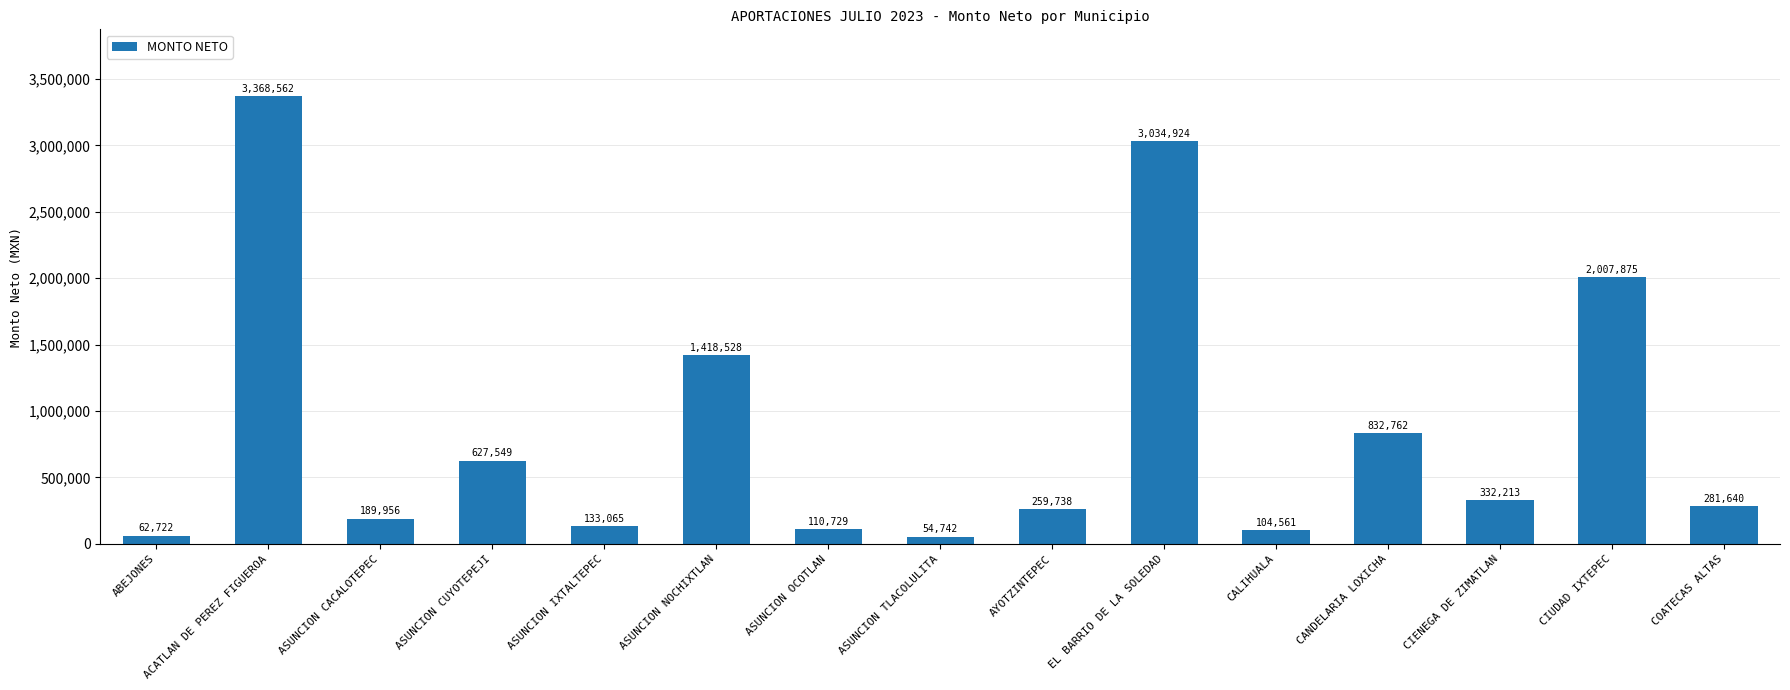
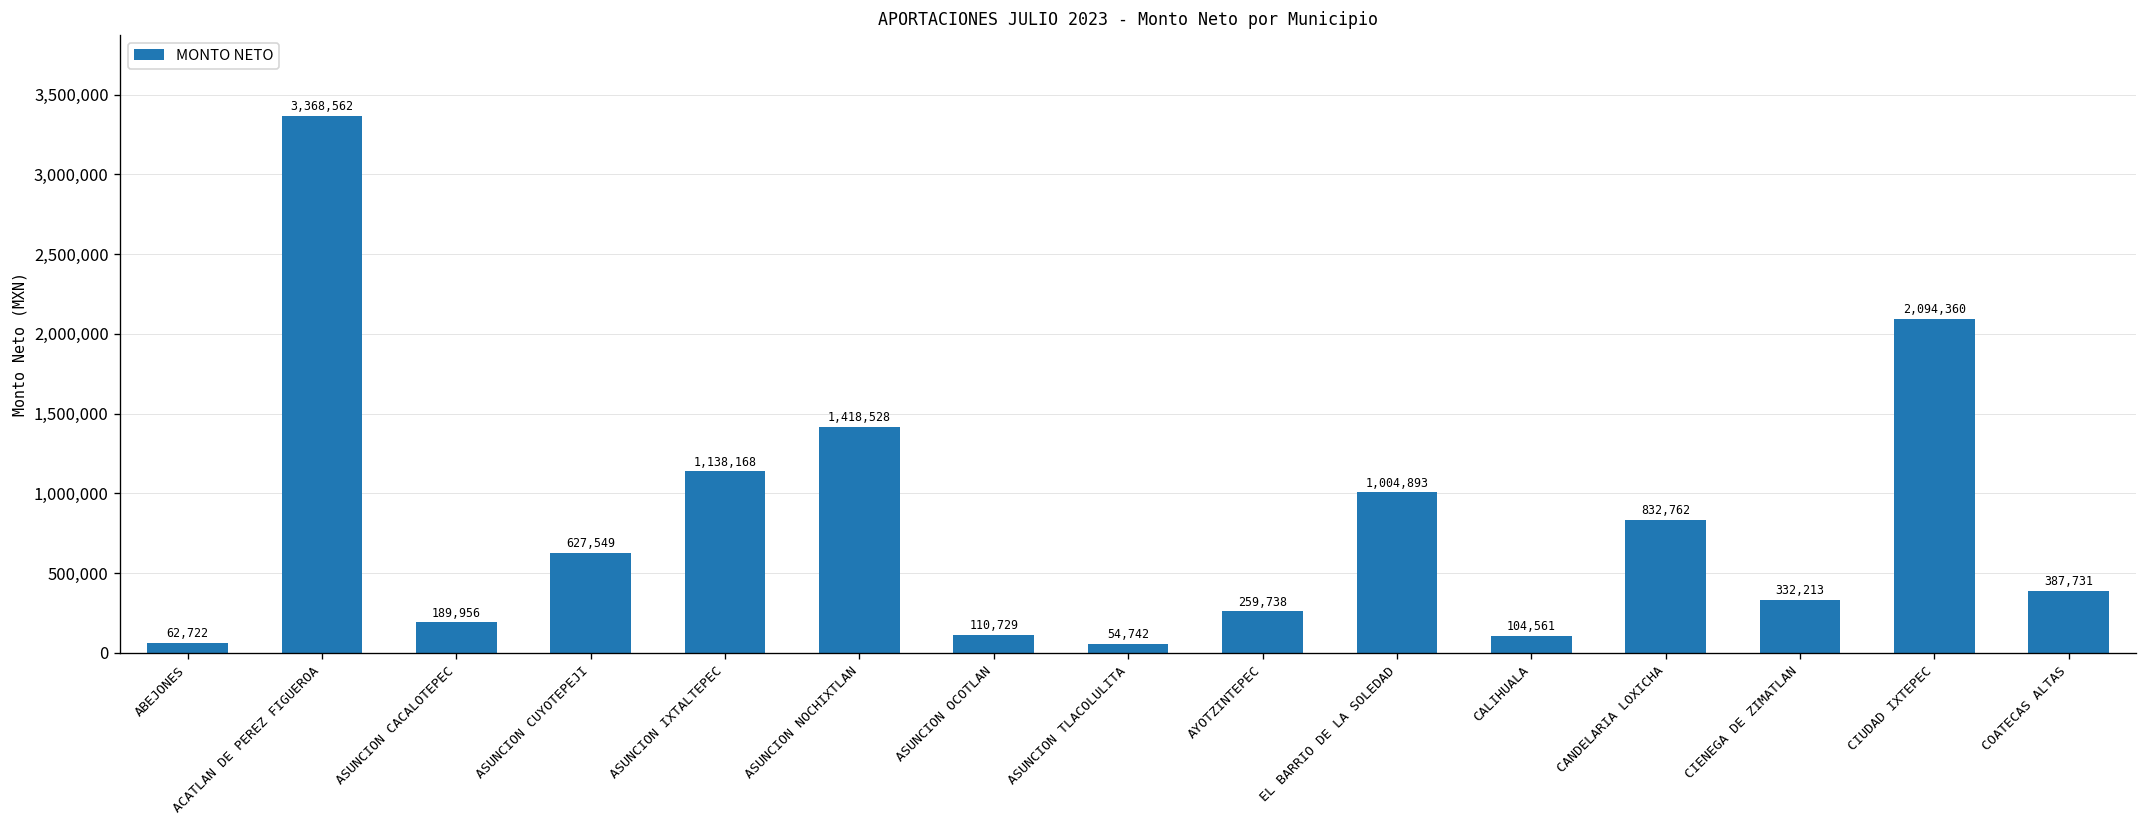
ASUNCION IXTALTEPEC: 133,065 -> 1,138,168
EL BARRIO DE LA SOLEDAD: 3,034,924 -> 1,004,893
CIUDAD IXTEPEC: 2,007,875 -> 2,094,360
COATECAS ALTAS: 281,640 -> 387,731
